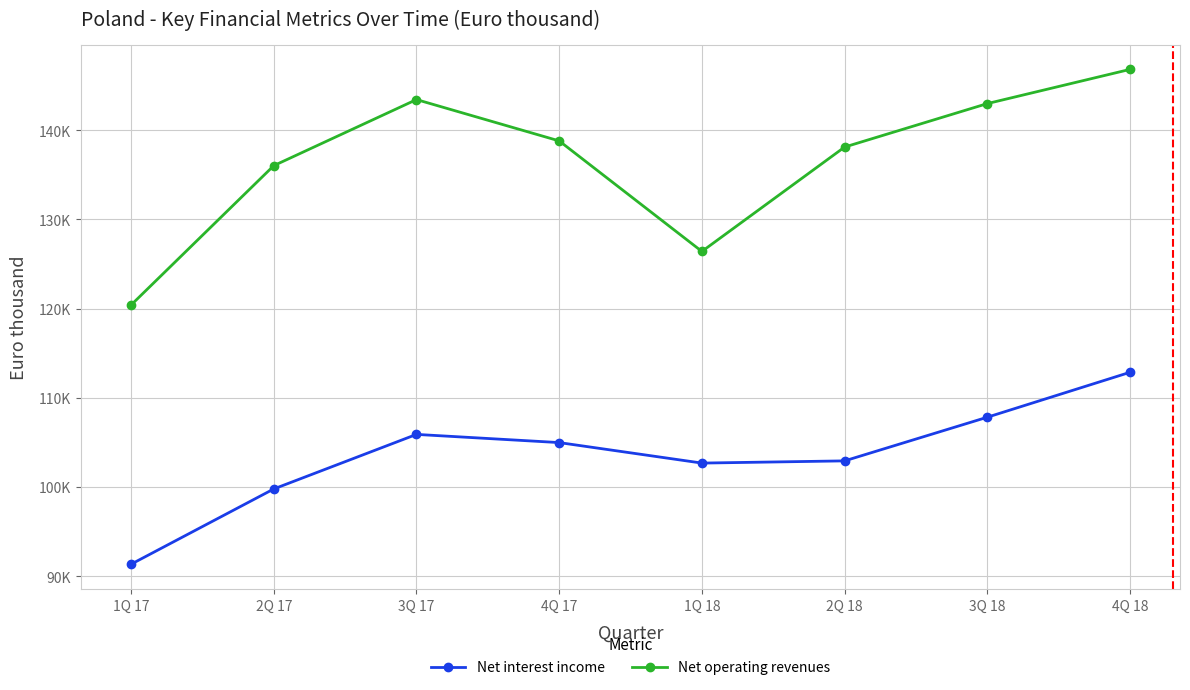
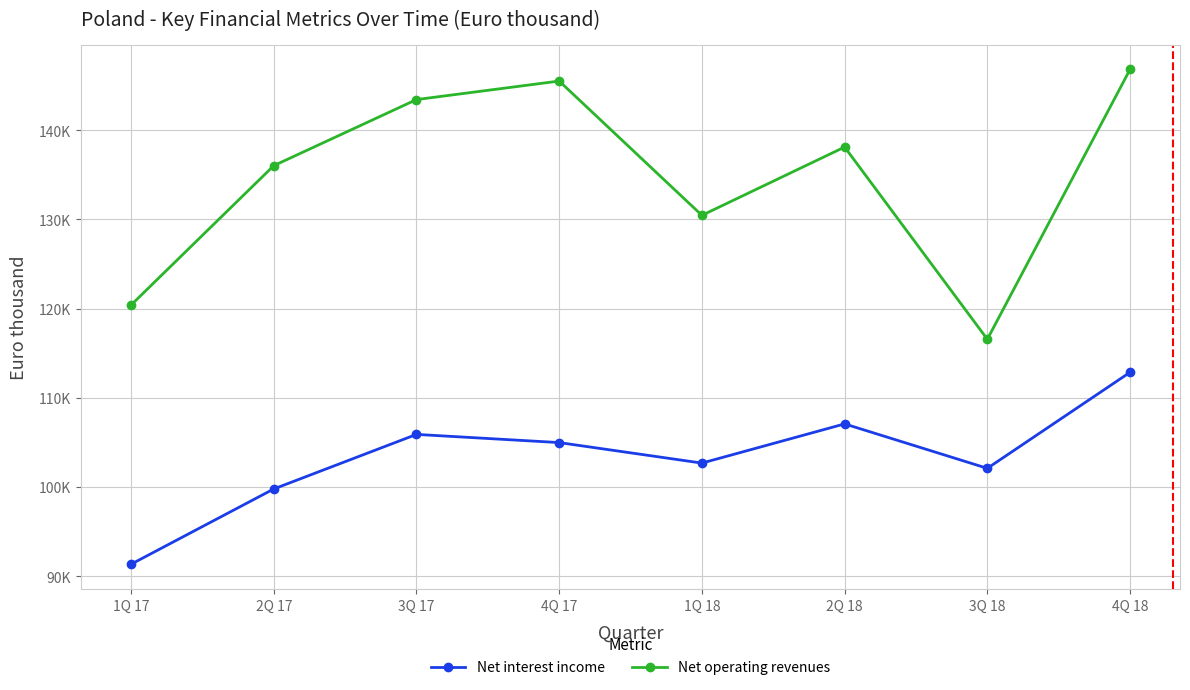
Net operating revenues, 4Q 17: 139000 -> 146000
Net operating revenues, 1Q 18: 126000 -> 130000
Net interest income, 2Q 18: 103000 -> 107000
Net interest income, 3Q 18: 108000 -> 102000
Net operating revenues, 3Q 18: 143000 -> 117000
